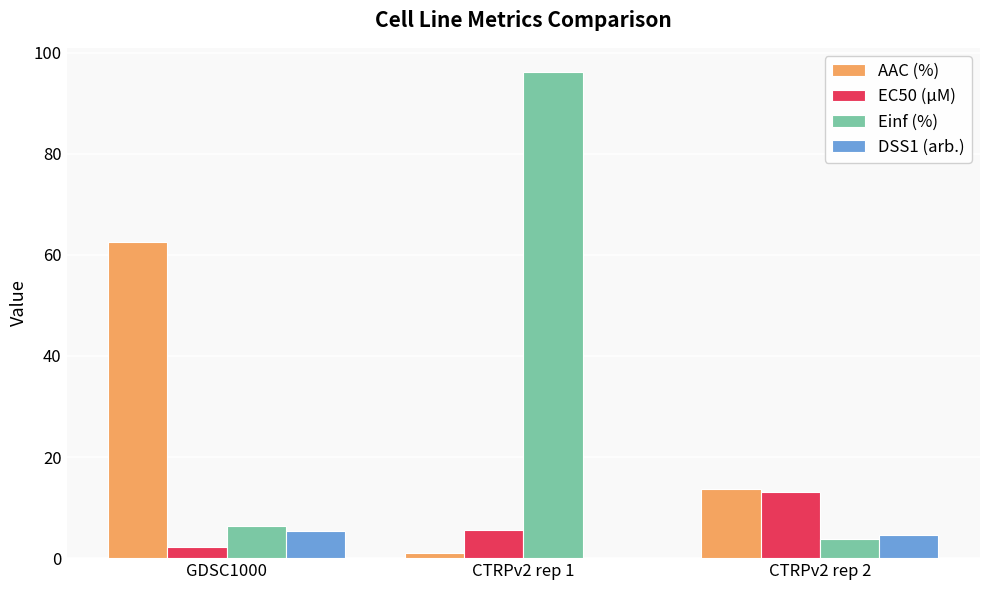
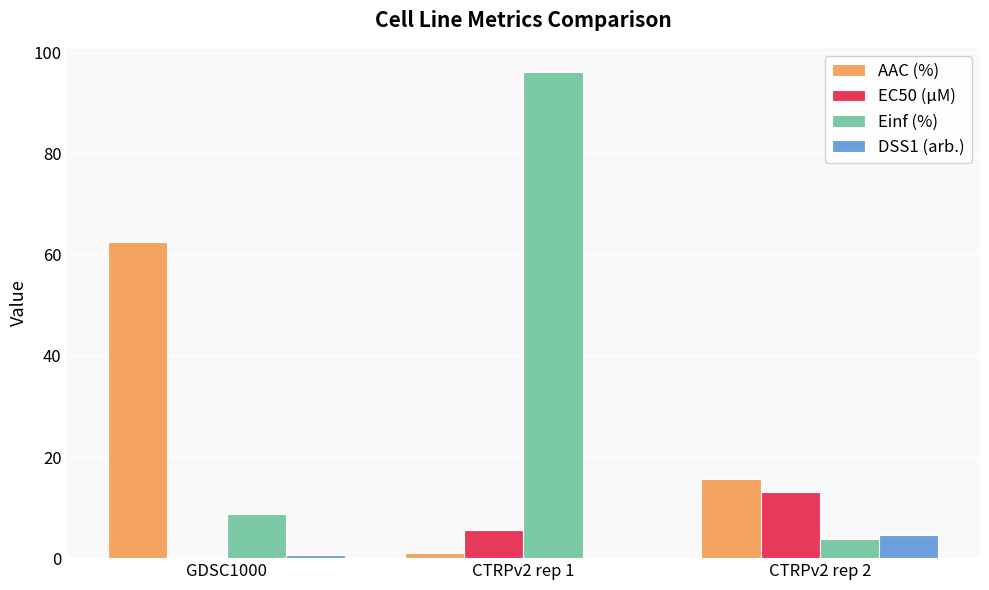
EC50 (µM), GDSC1000: 2 -> 0
Einf (%), GDSC1000: 6 -> 9
DSS1 (arb.), GDSC1000: 5 -> 1
AAC (%), CTRPv2 rep 2: 14 -> 16
